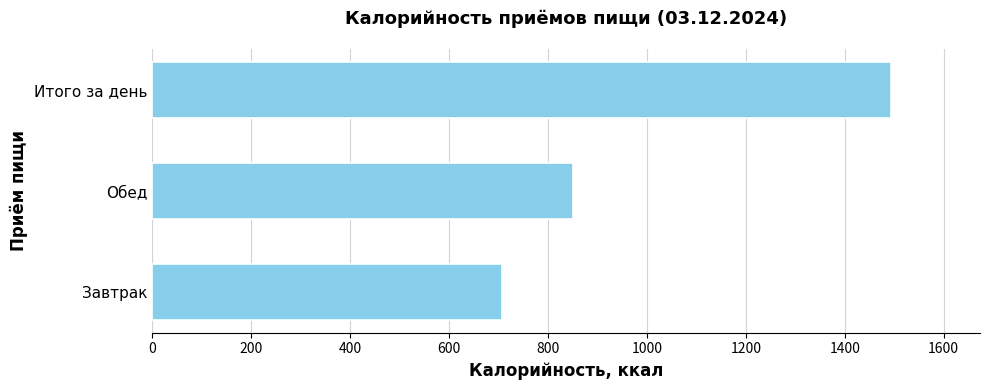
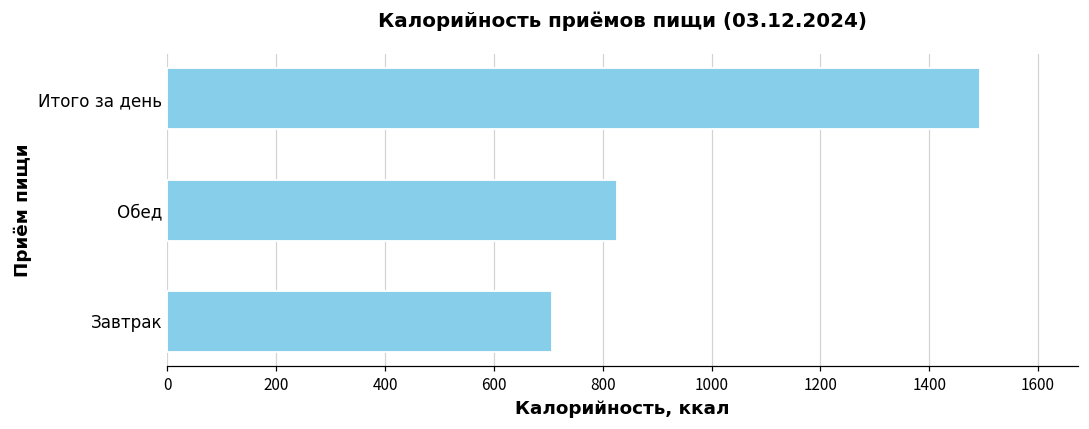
Обед: 850 -> 830
